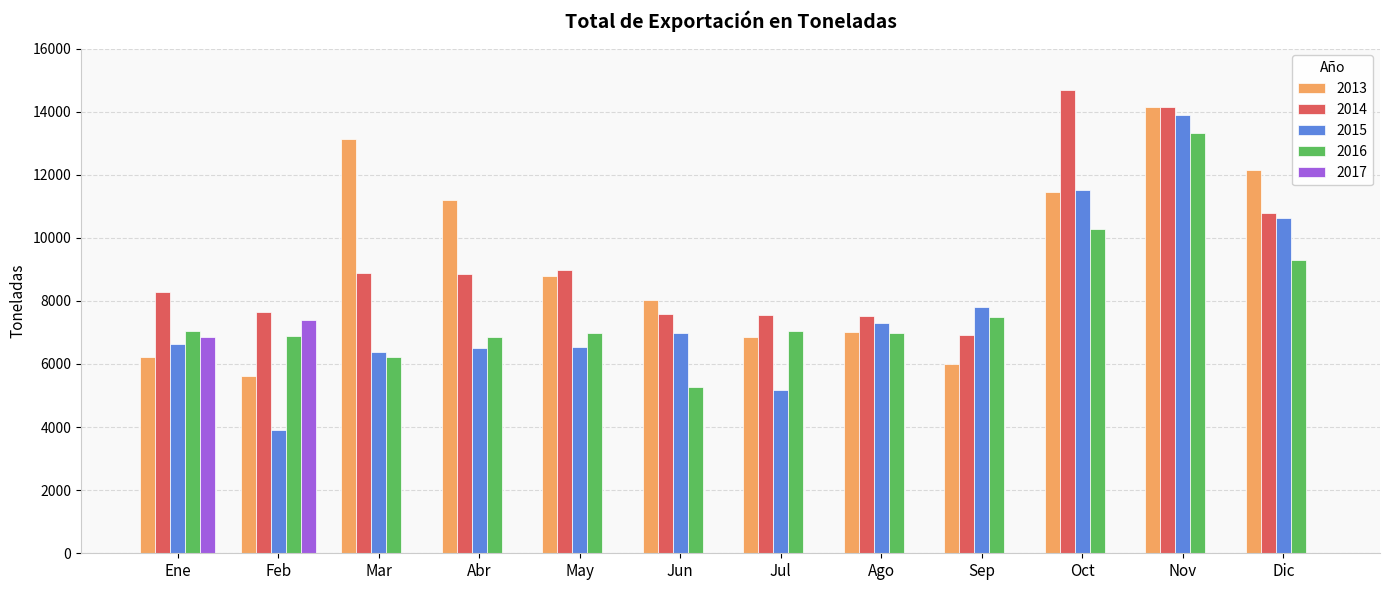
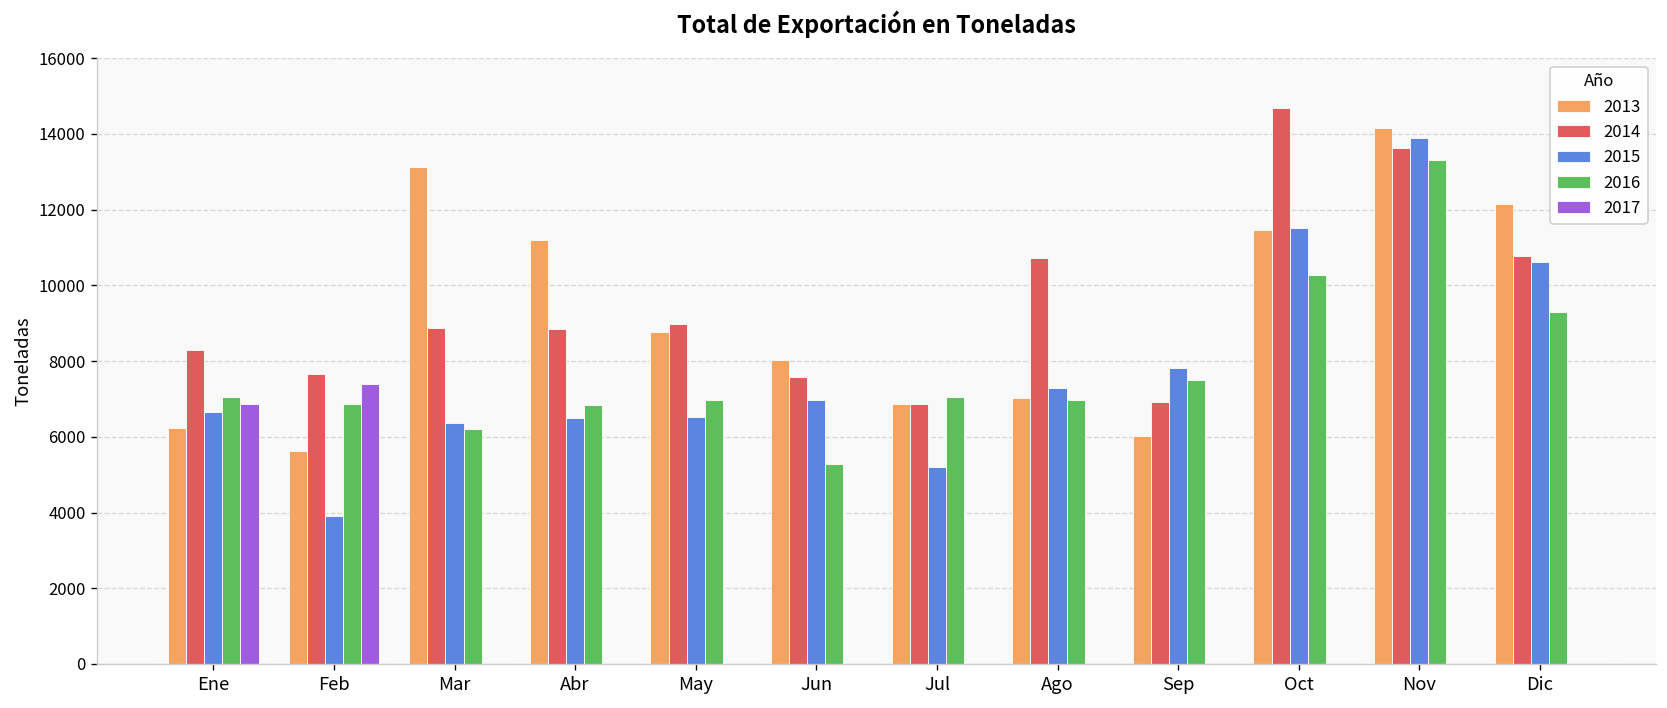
2014, Jul: 7500 -> 6900
2014, Ago: 7500 -> 10700
2014, Nov: 14100 -> 13600
